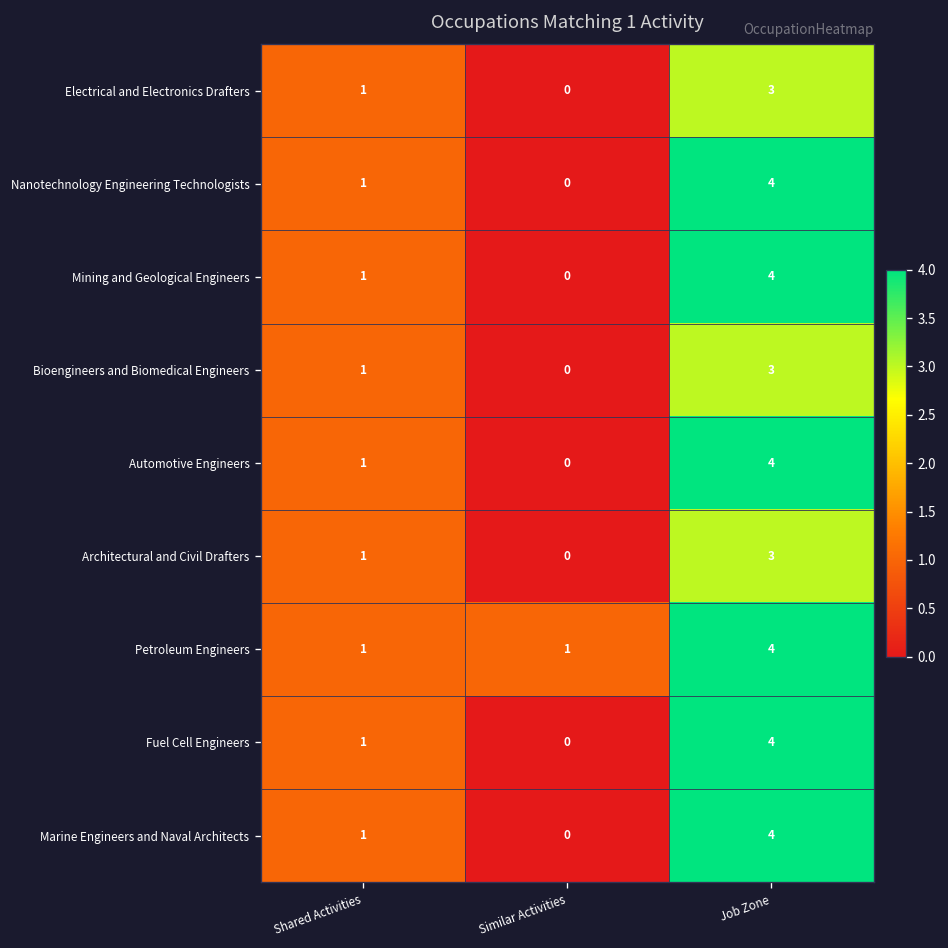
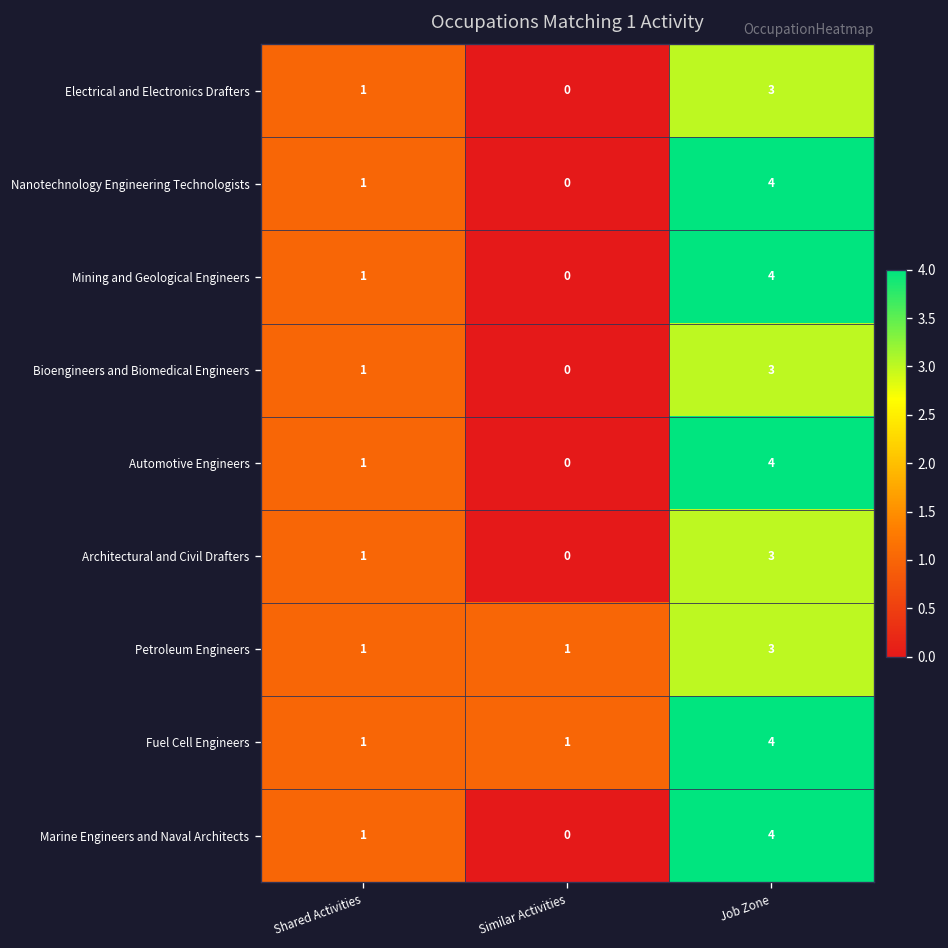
Petroleum Engineers, Job Zone: 4 -> 3
Fuel Cell Engineers, Similar Activities: 0 -> 1
